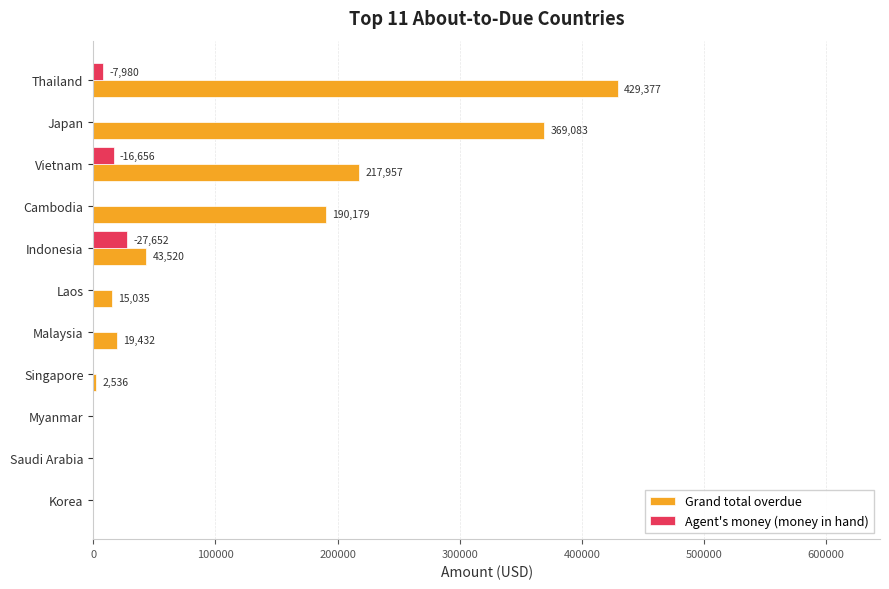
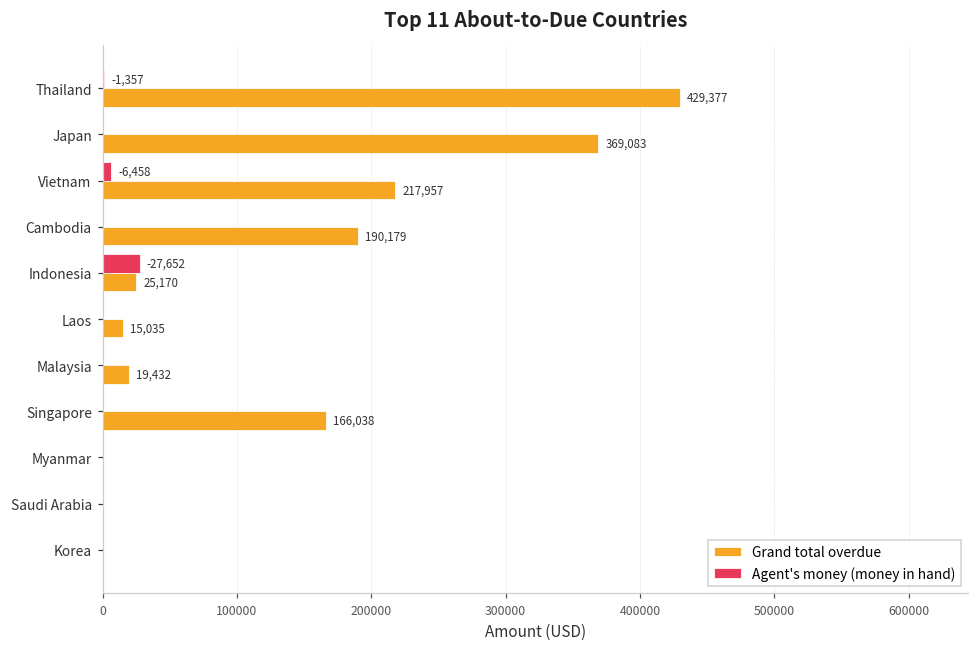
Agent's money (money in hand), Thailand: -7,980 -> -1,357
Agent's money (money in hand), Vietnam: -16,656 -> -6,458
Grand total overdue, Indonesia: 43,520 -> 25,170
Grand total overdue, Singapore: 2,536 -> 166,038
